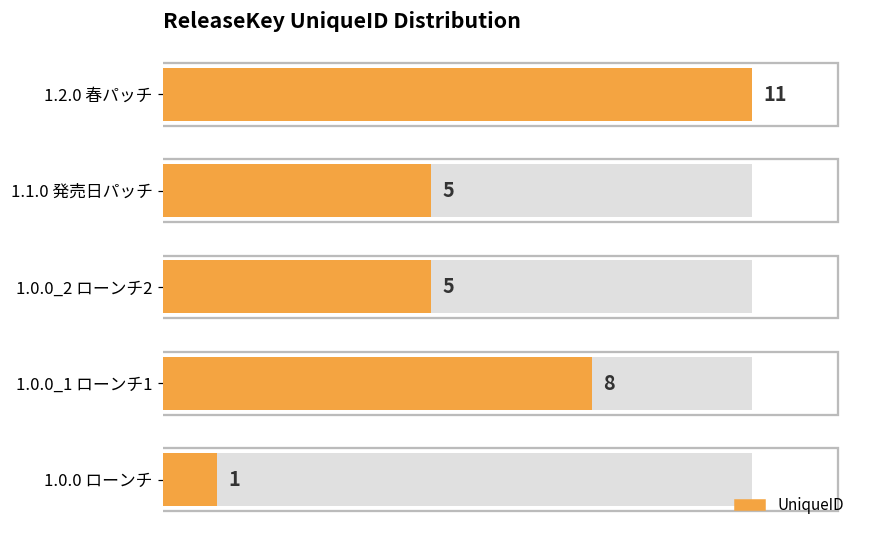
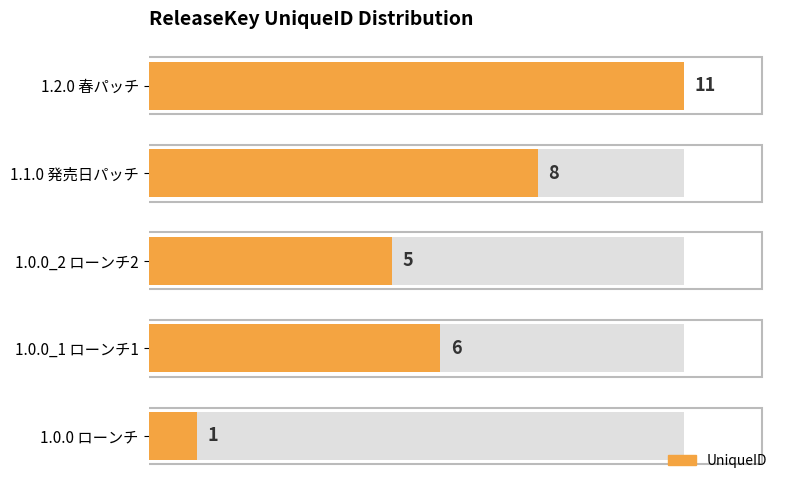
UniqueID, 1.1.0 発売日パッチ: 5 -> 8
UniqueID, 1.0.0_1 ローンチ1: 8 -> 6
